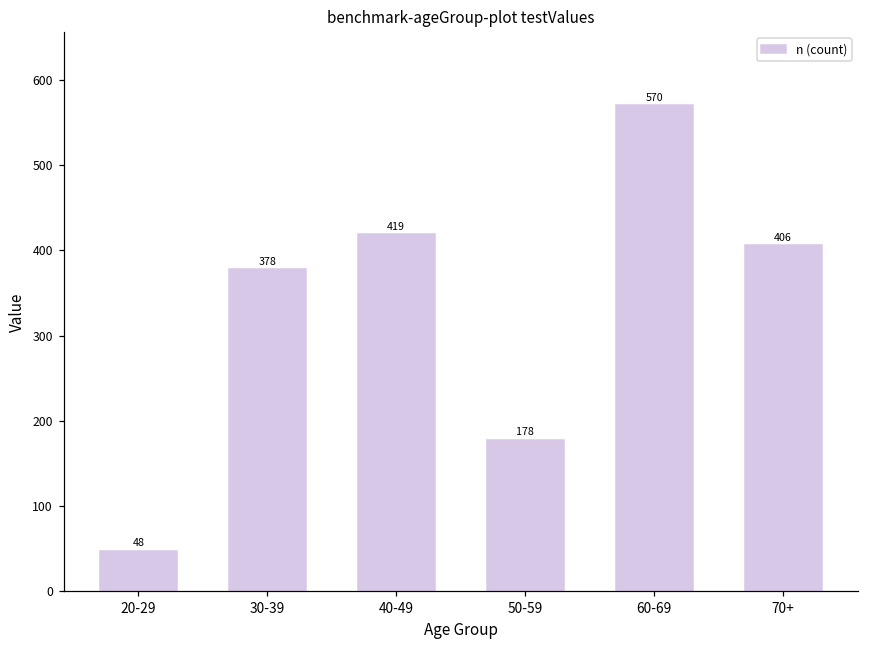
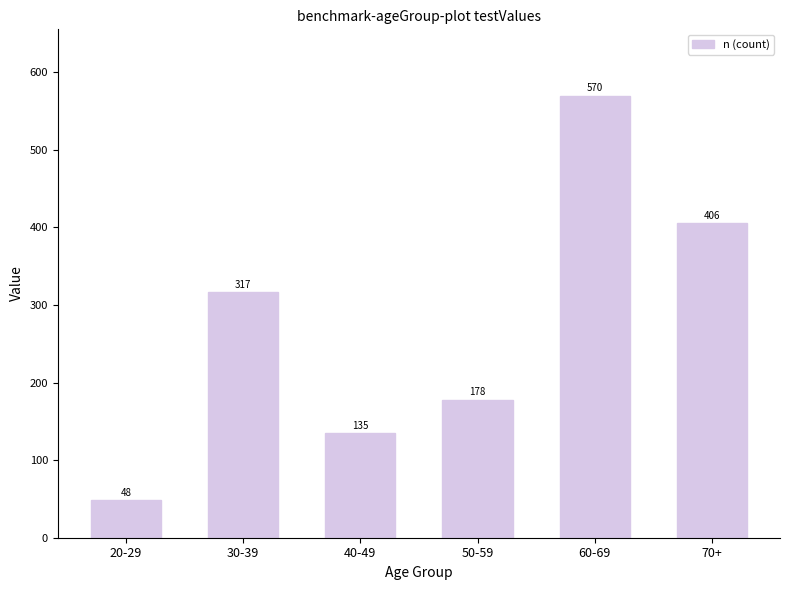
30-39: 378 -> 317
40-49: 419 -> 135
